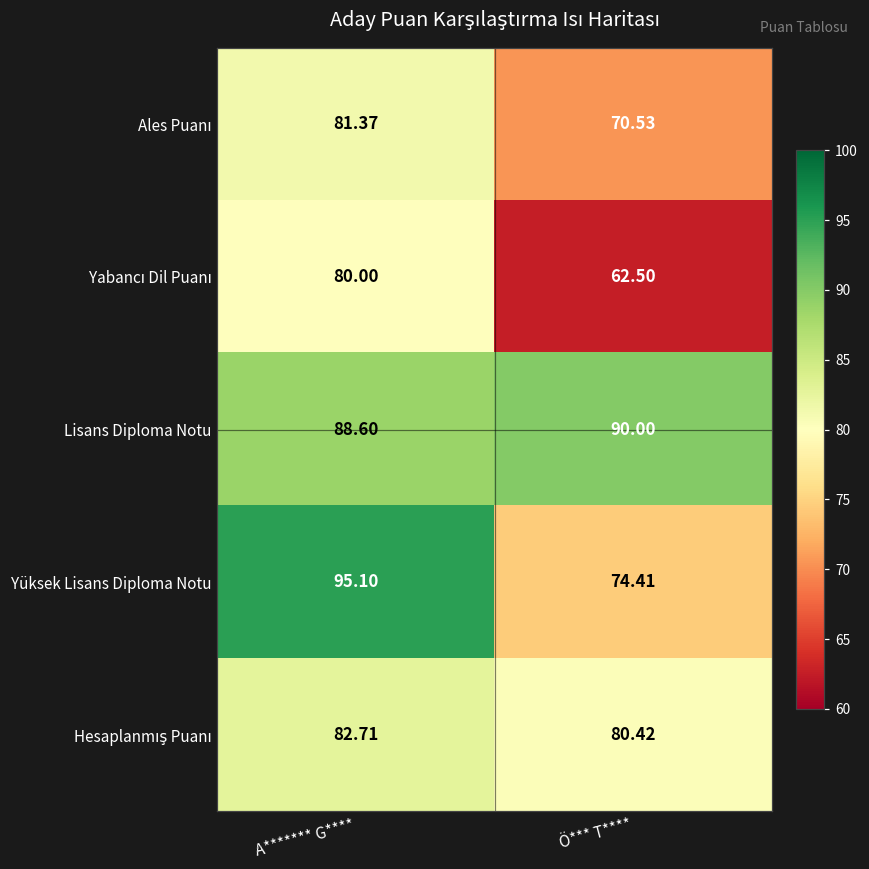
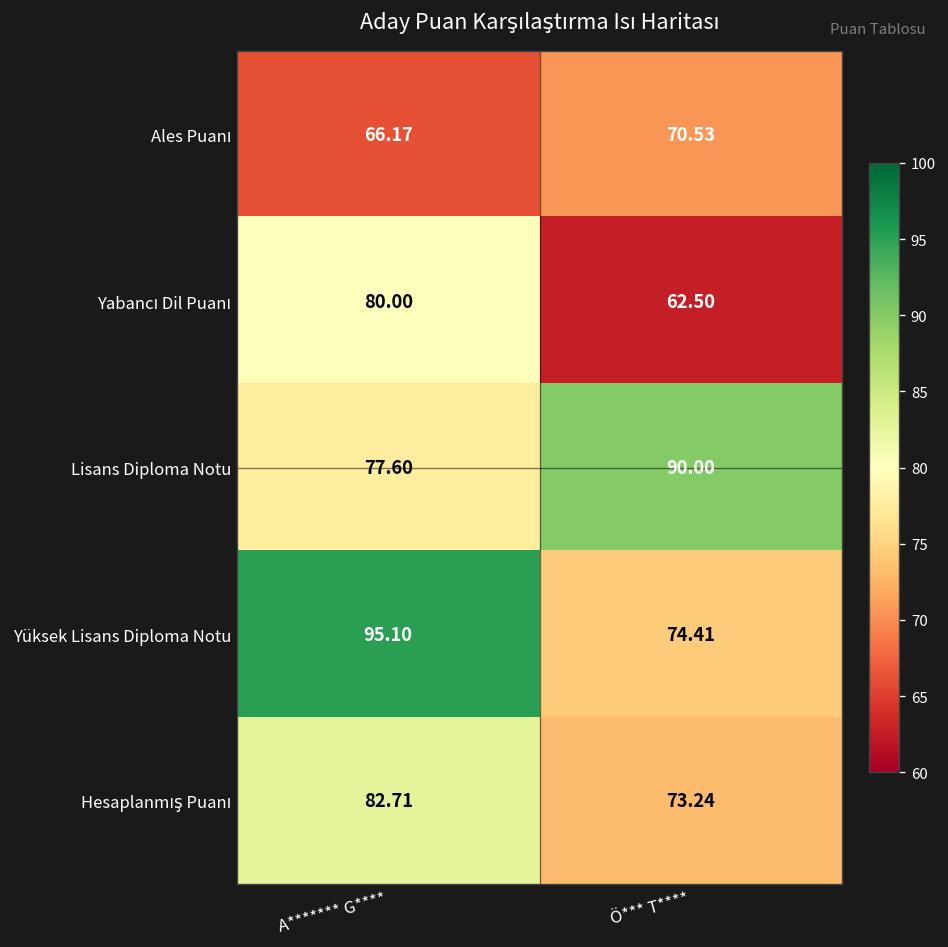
Ales Puanı, A******* G****: 81.37 -> 66.17
Lisans Diploma Notu, A******* G****: 88.60 -> 77.60
Hesaplanmış Puanı, Ö*** T****: 80.42 -> 73.24
